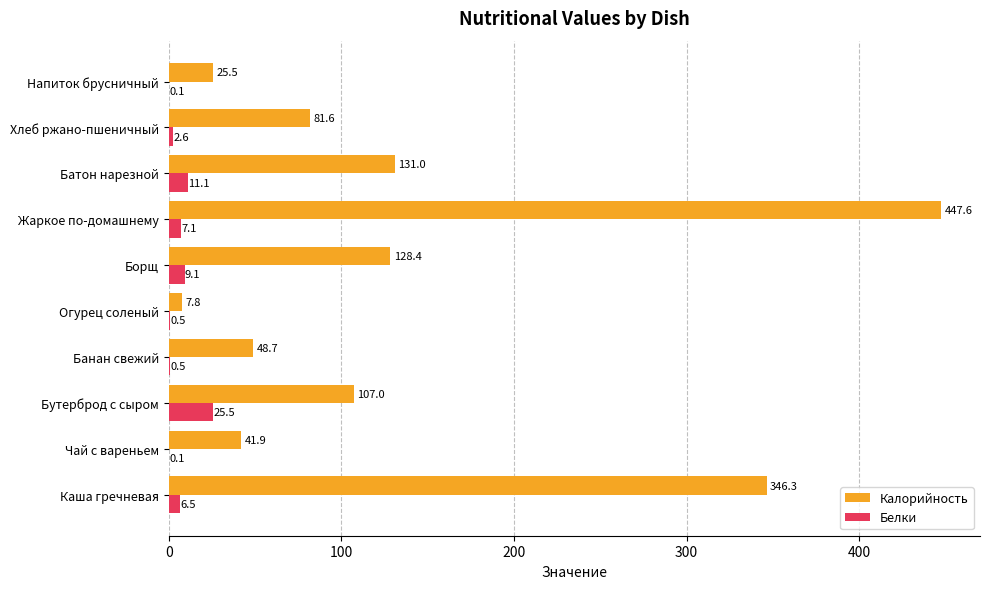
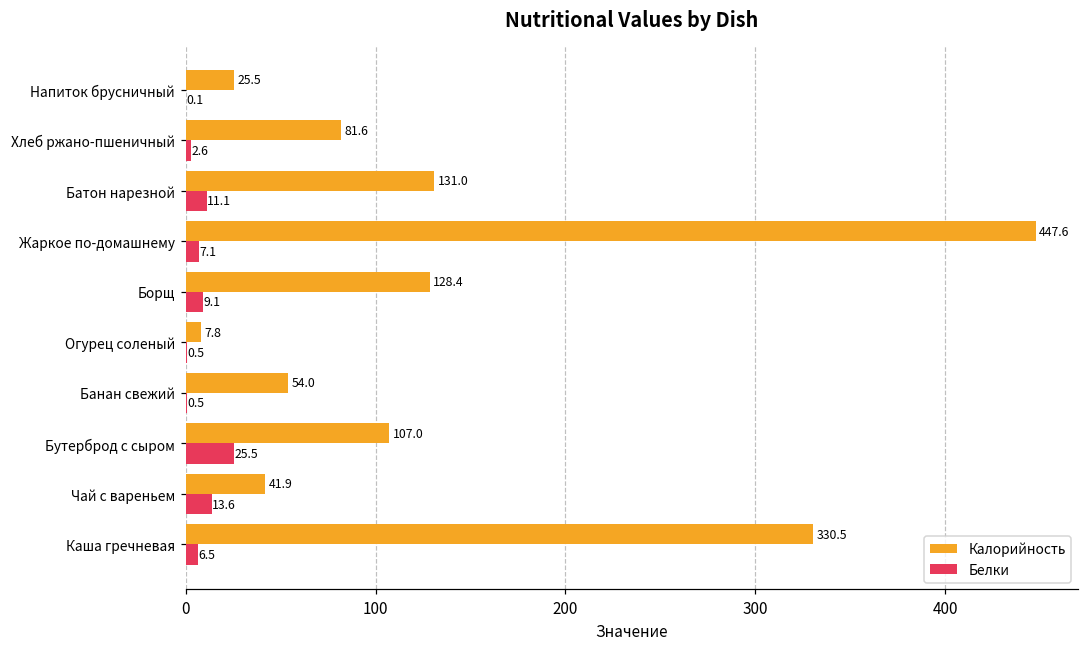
Калорийность, Банан свежий: 48.7 -> 54.0
Белки, Чай с вареньем: 0.1 -> 13.6
Калорийность, Каша гречневая: 346.3 -> 330.5
